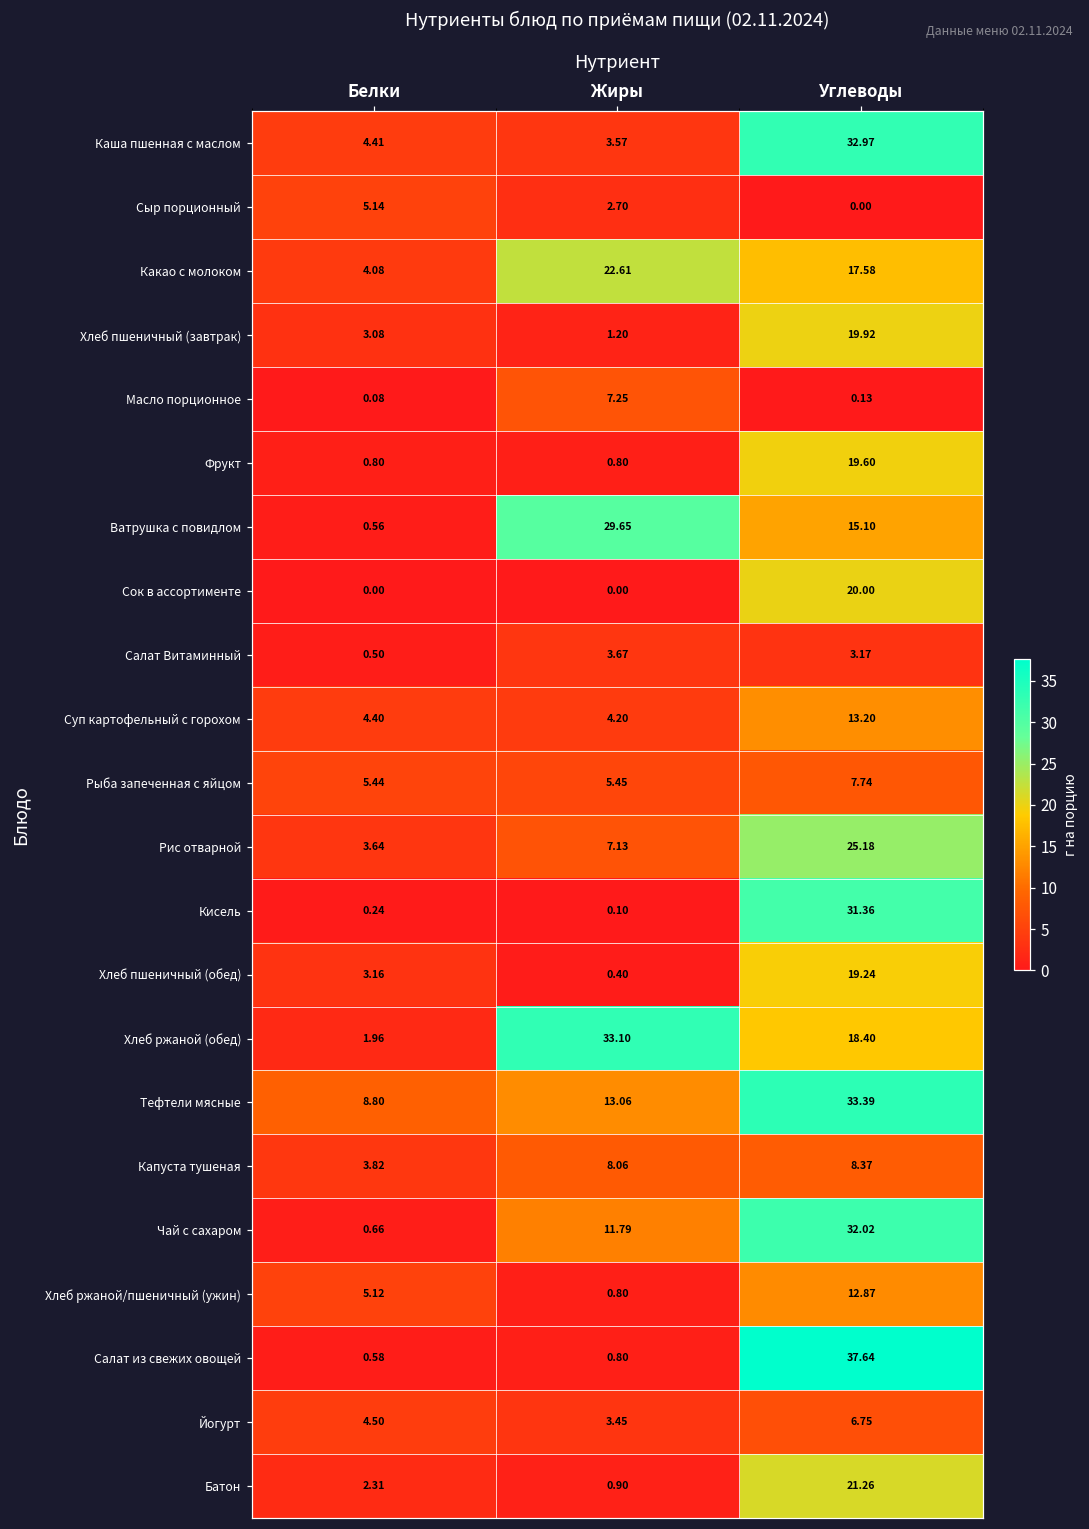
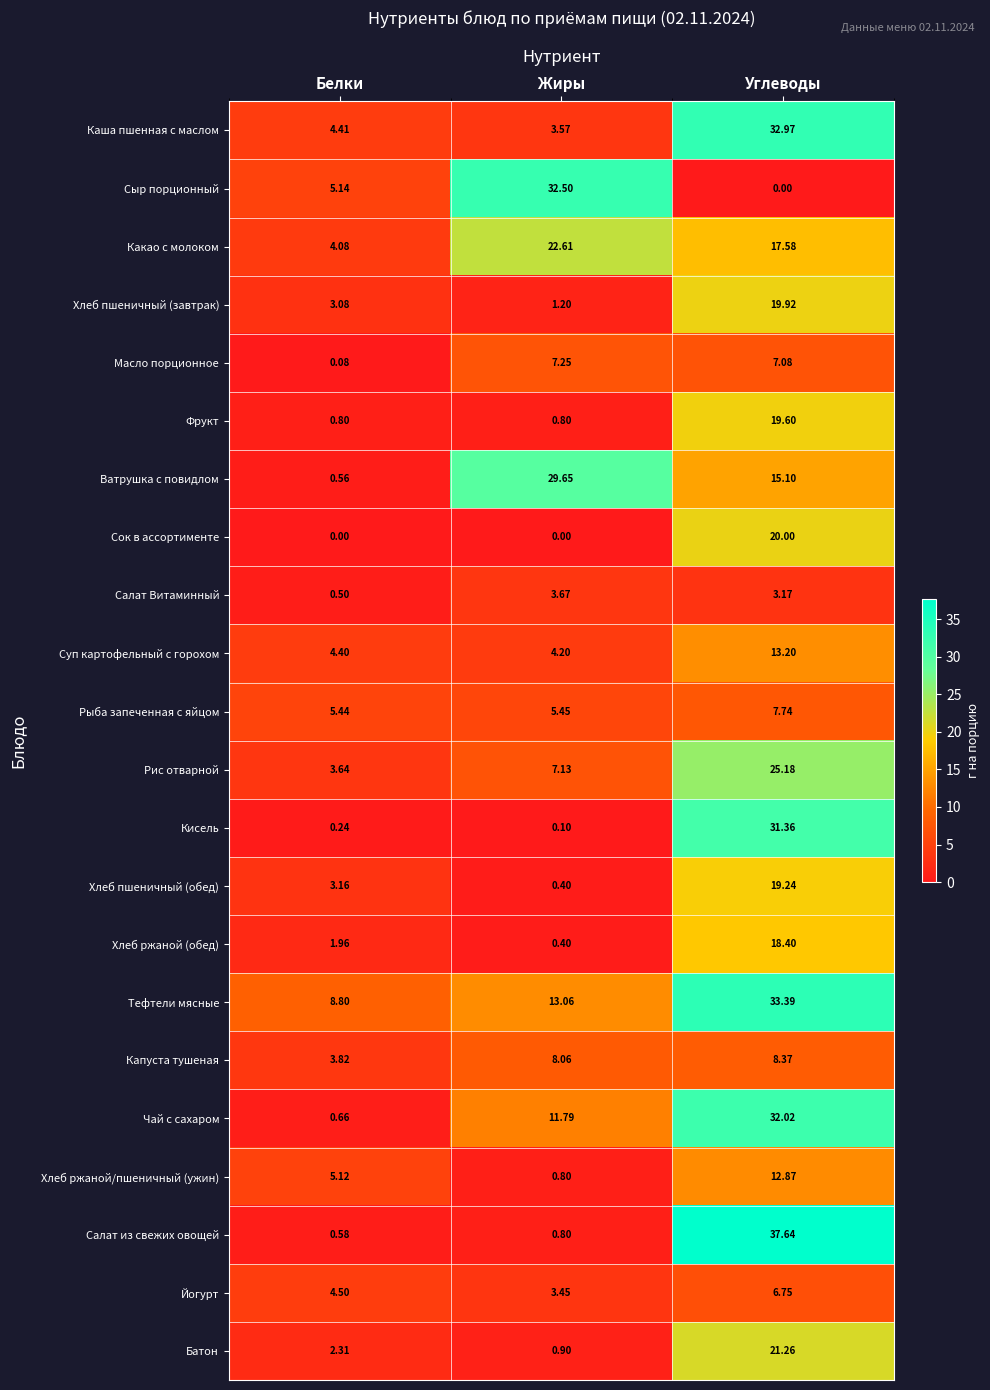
Сыр порционный, Жиры: 2.70 -> 32.50
Масло порционное, Углеводы: 0.13 -> 7.08
Хлеб ржаной (обед), Жиры: 33.10 -> 0.40
